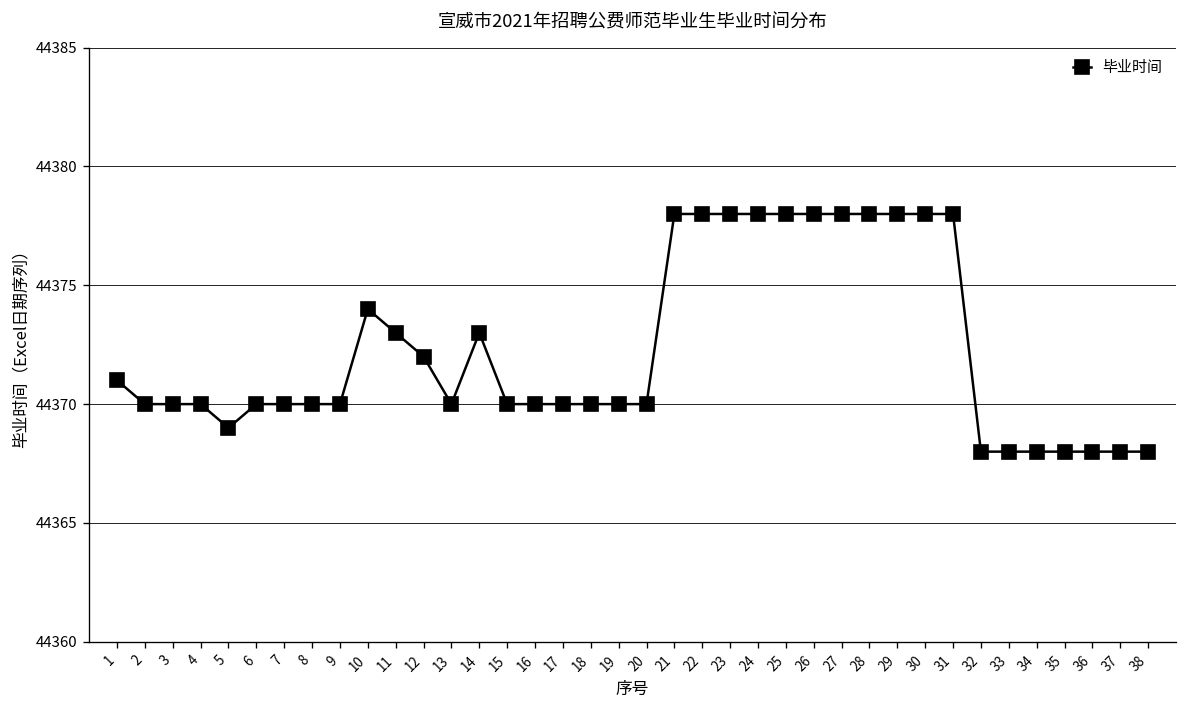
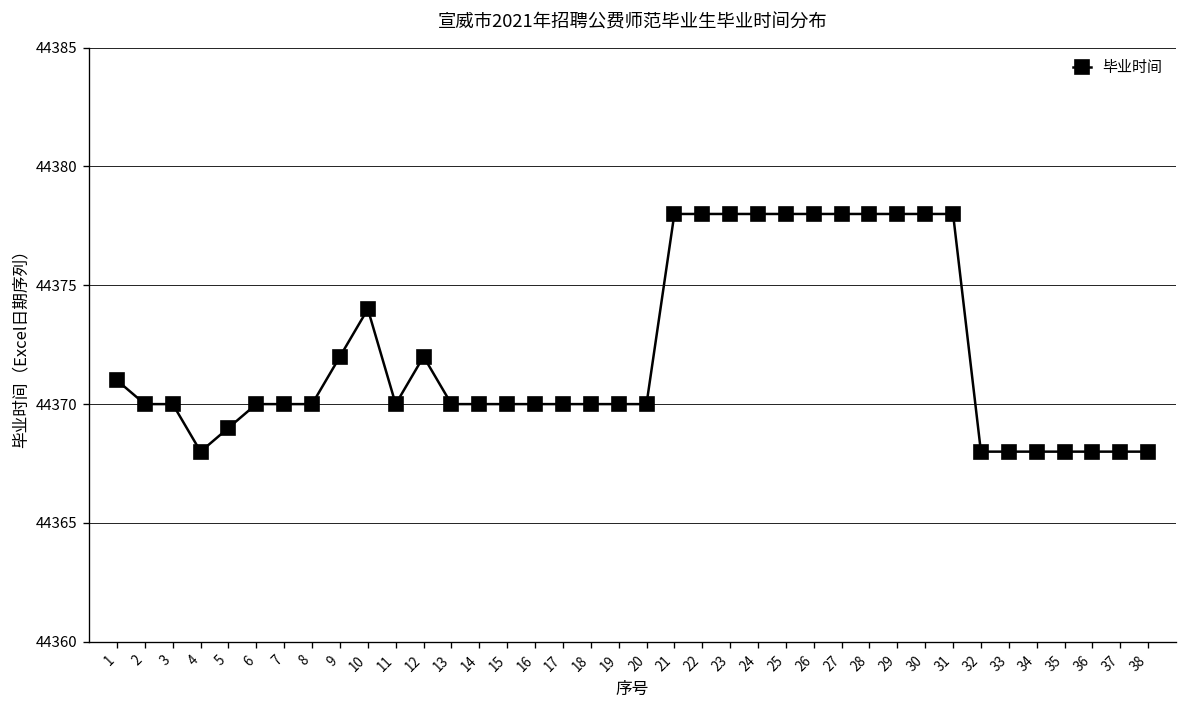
4: 44370 -> 44368
9: 44370 -> 44372
11: 44373 -> 44370
14: 44373 -> 44370
